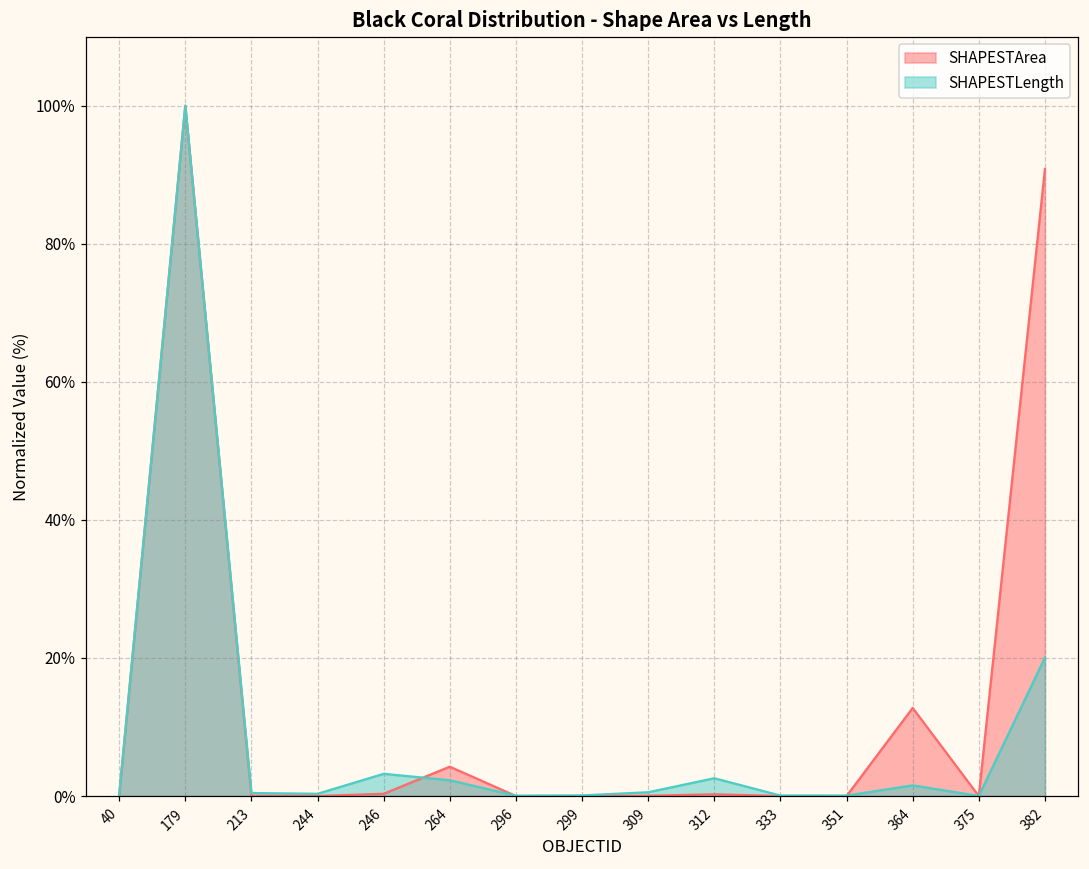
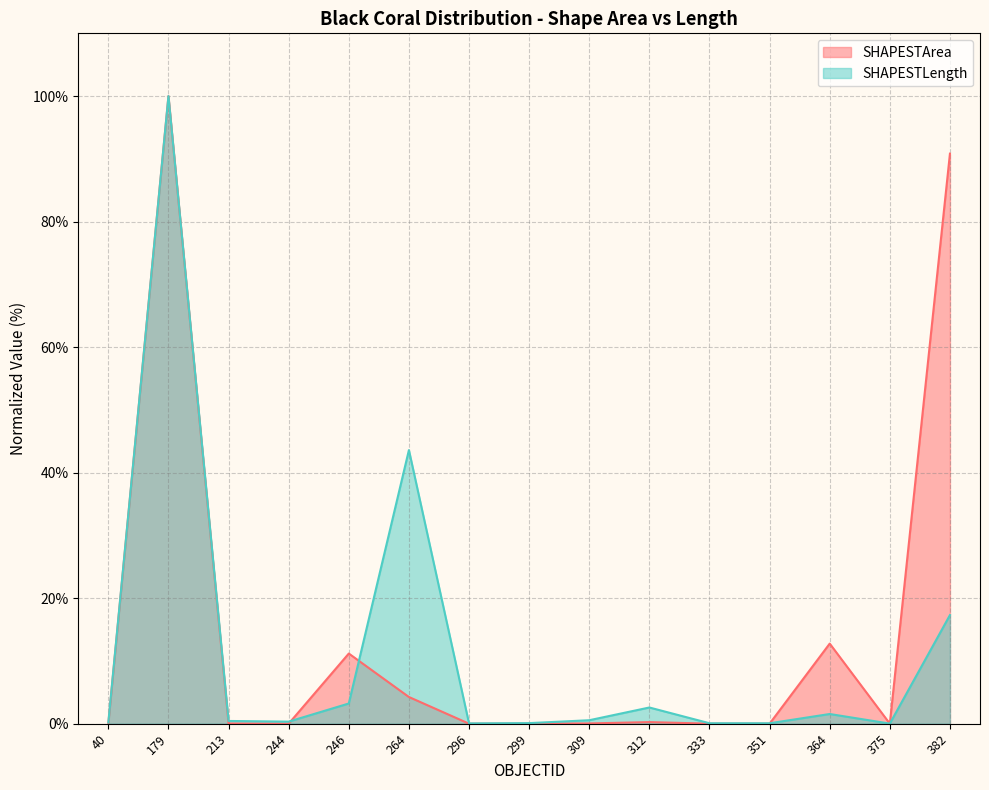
SHAPESTArea, 246: 0% -> 11%
SHAPESTLength, 264: 2% -> 44%
SHAPESTLength, 382: 20% -> 17%
